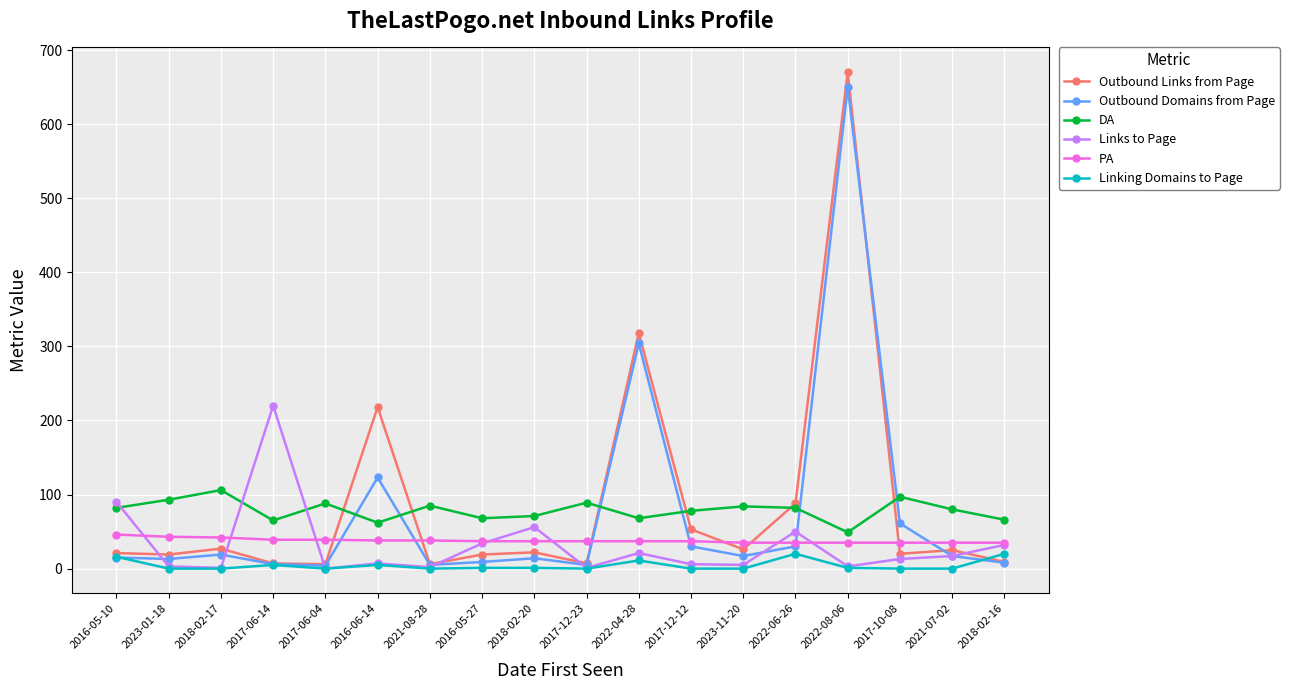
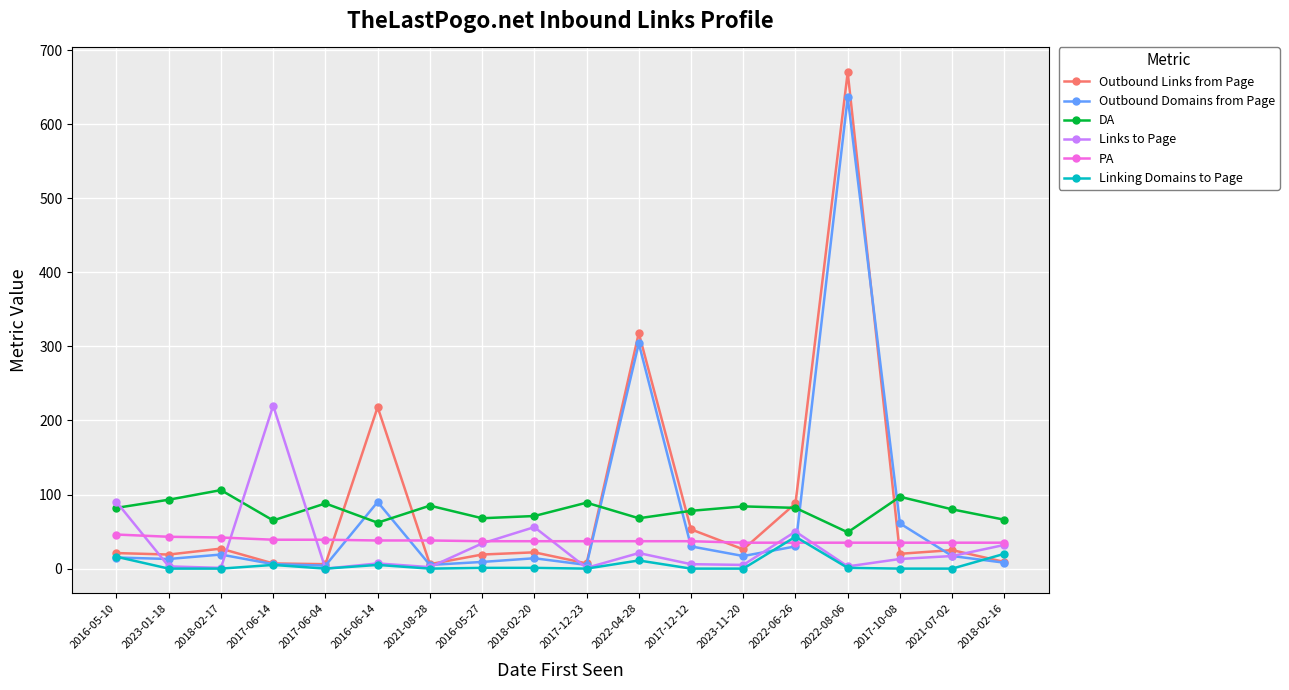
Outbound Domains from Page, 2016-06-14: 120 -> 90
Linking Domains to Page, 2022-06-26: 20 -> 40
Outbound Domains from Page, 2022-08-06: 650 -> 640
